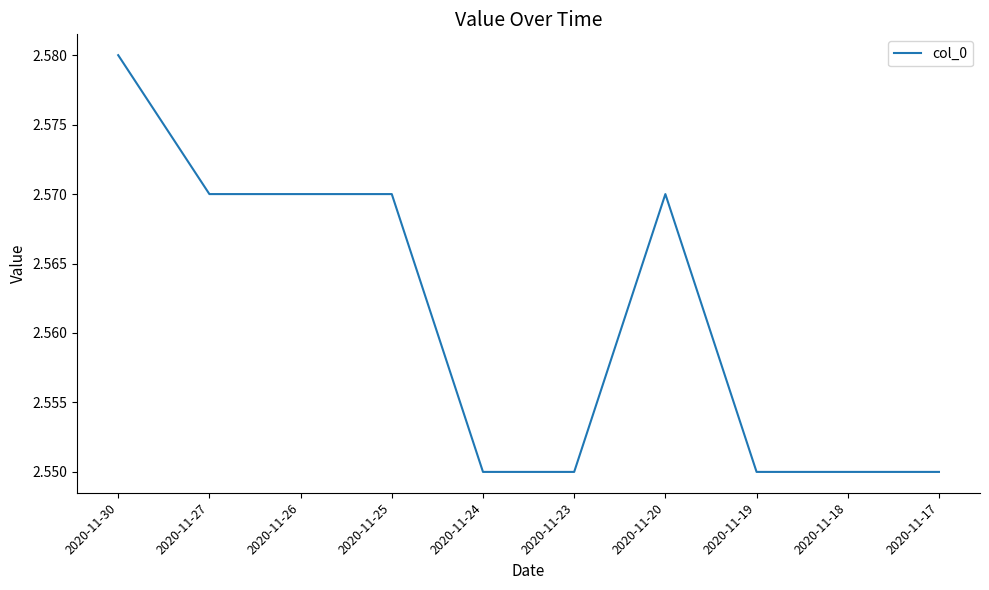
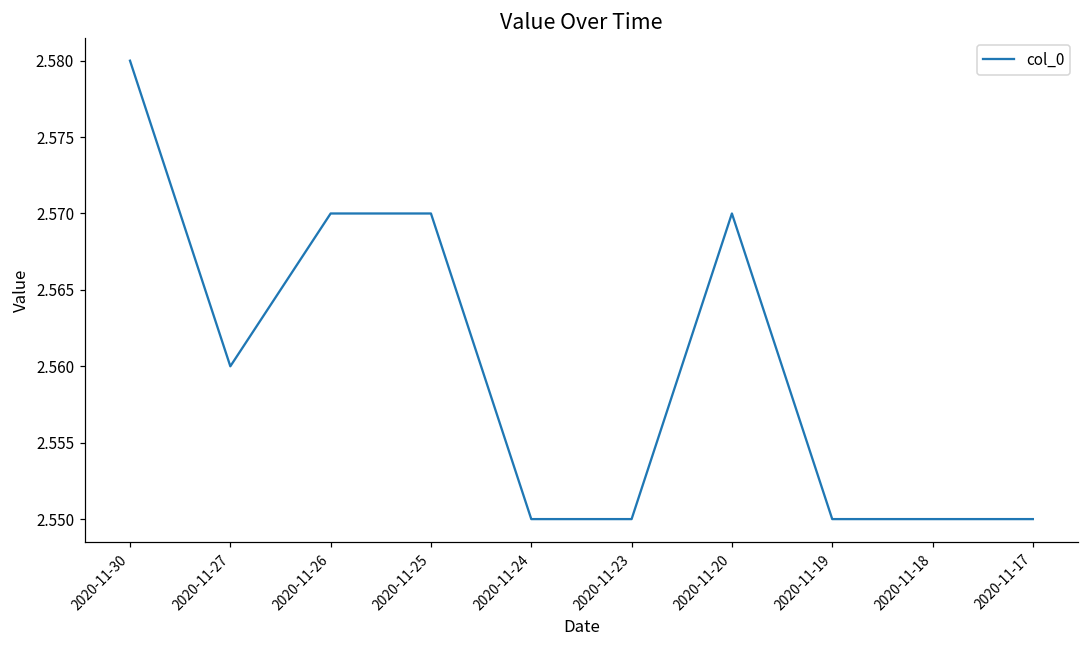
2020-11-27: 2.57 -> 2.56
